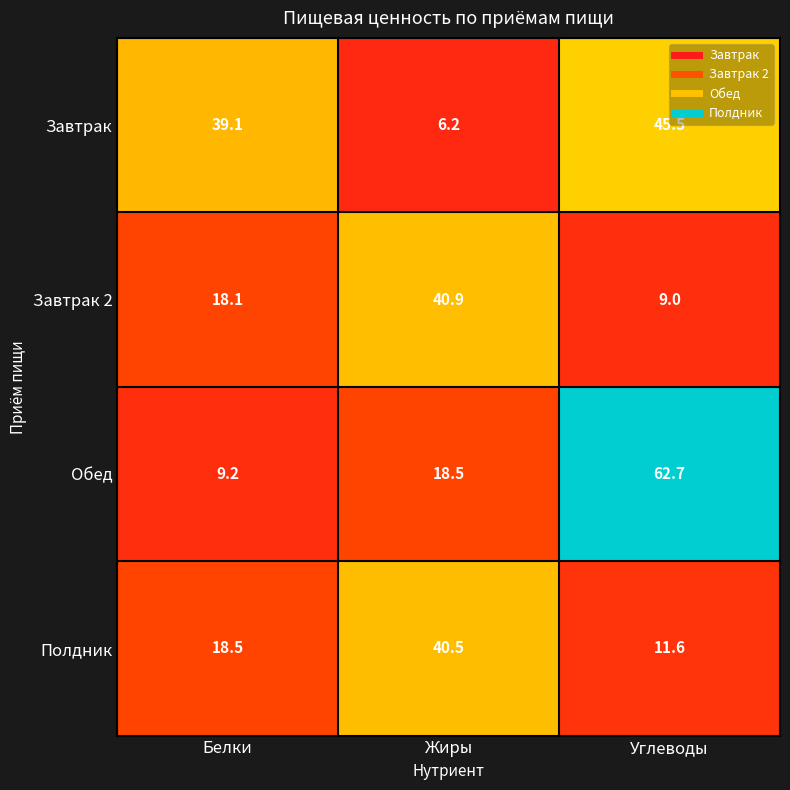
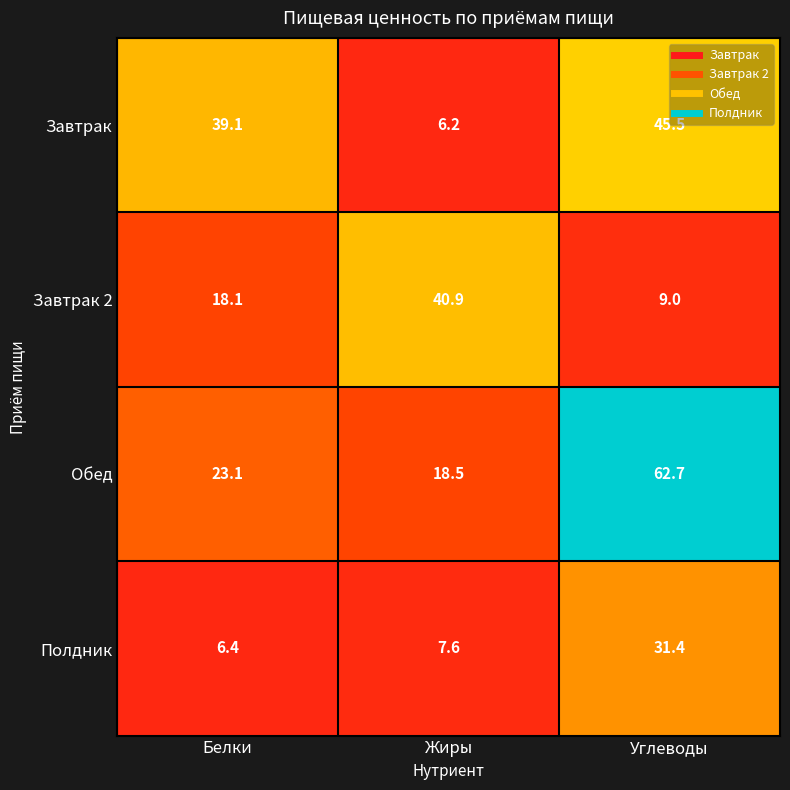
Обед, Белки: 9.2 -> 23.1
Полдник, Белки: 18.5 -> 6.4
Полдник, Жиры: 40.5 -> 7.6
Полдник, Углеводы: 11.6 -> 31.4
